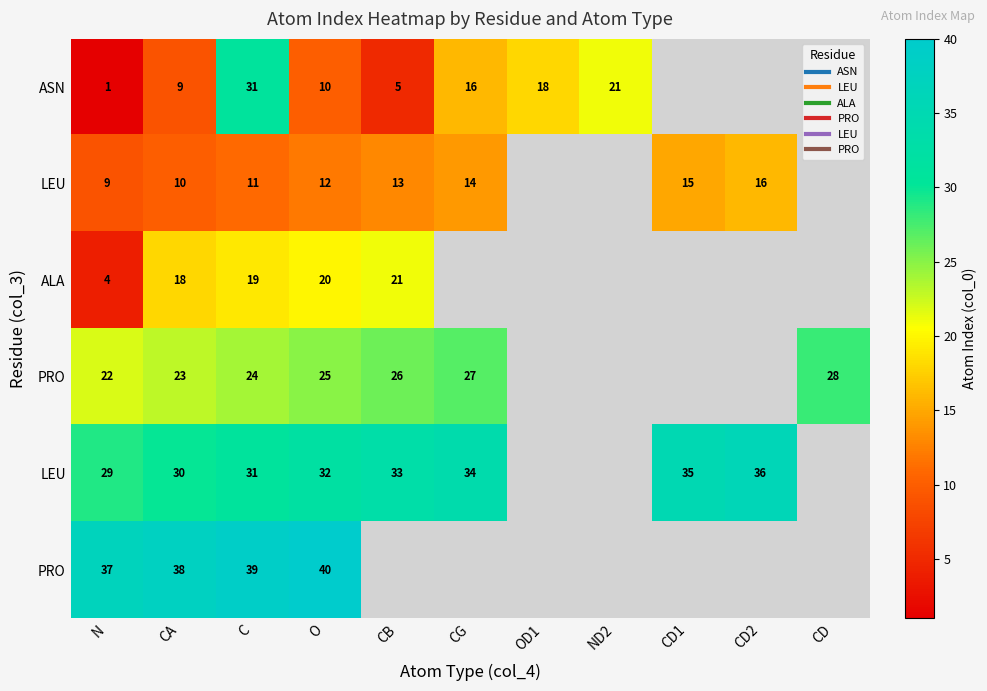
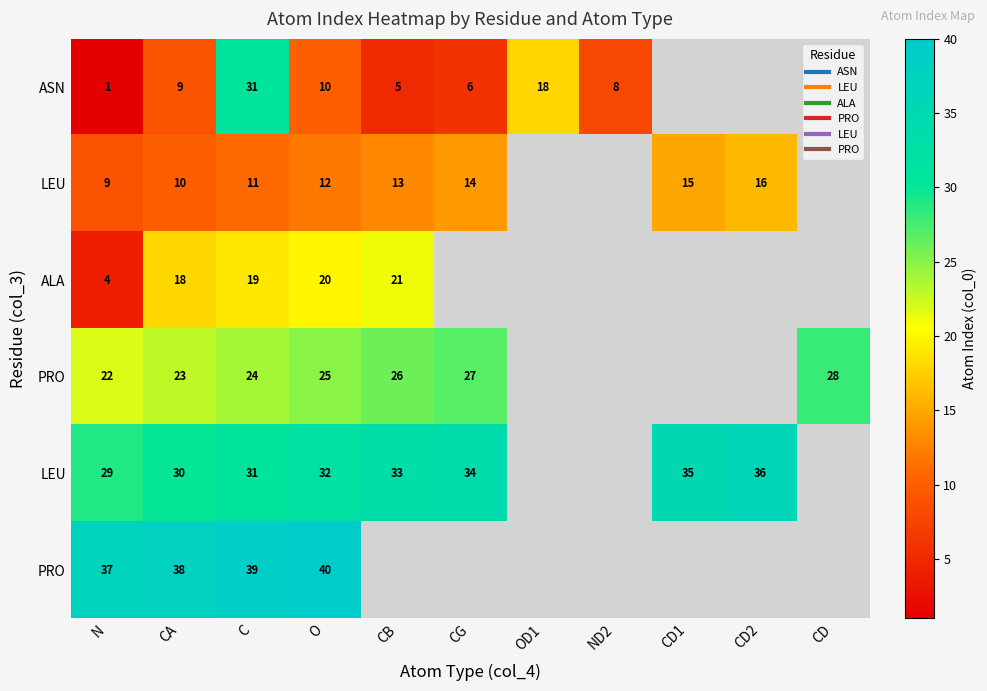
ASN, CG: 16 -> 6
ASN, ND2: 21 -> 8
